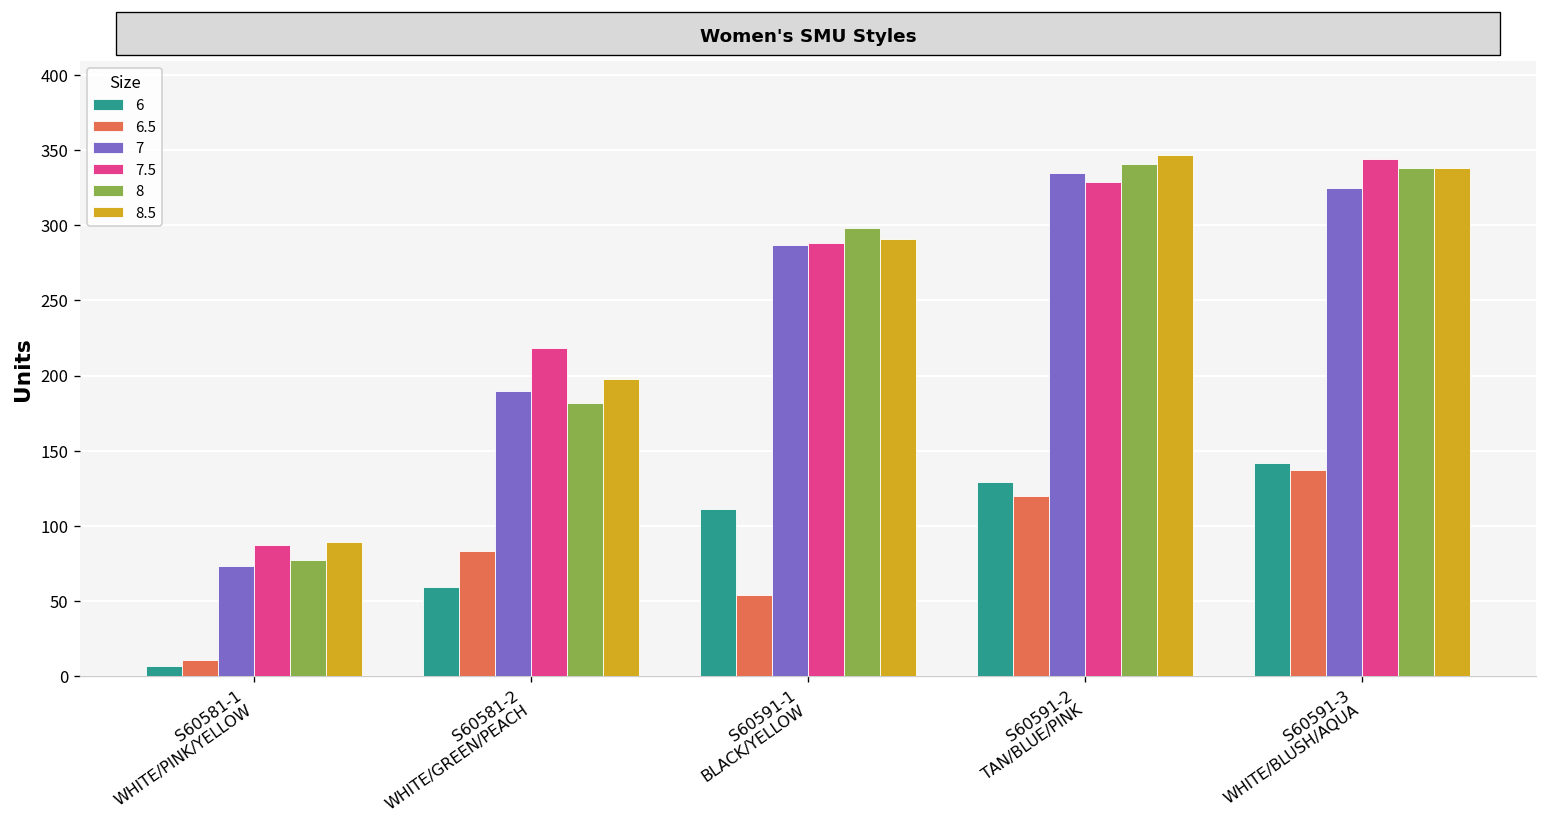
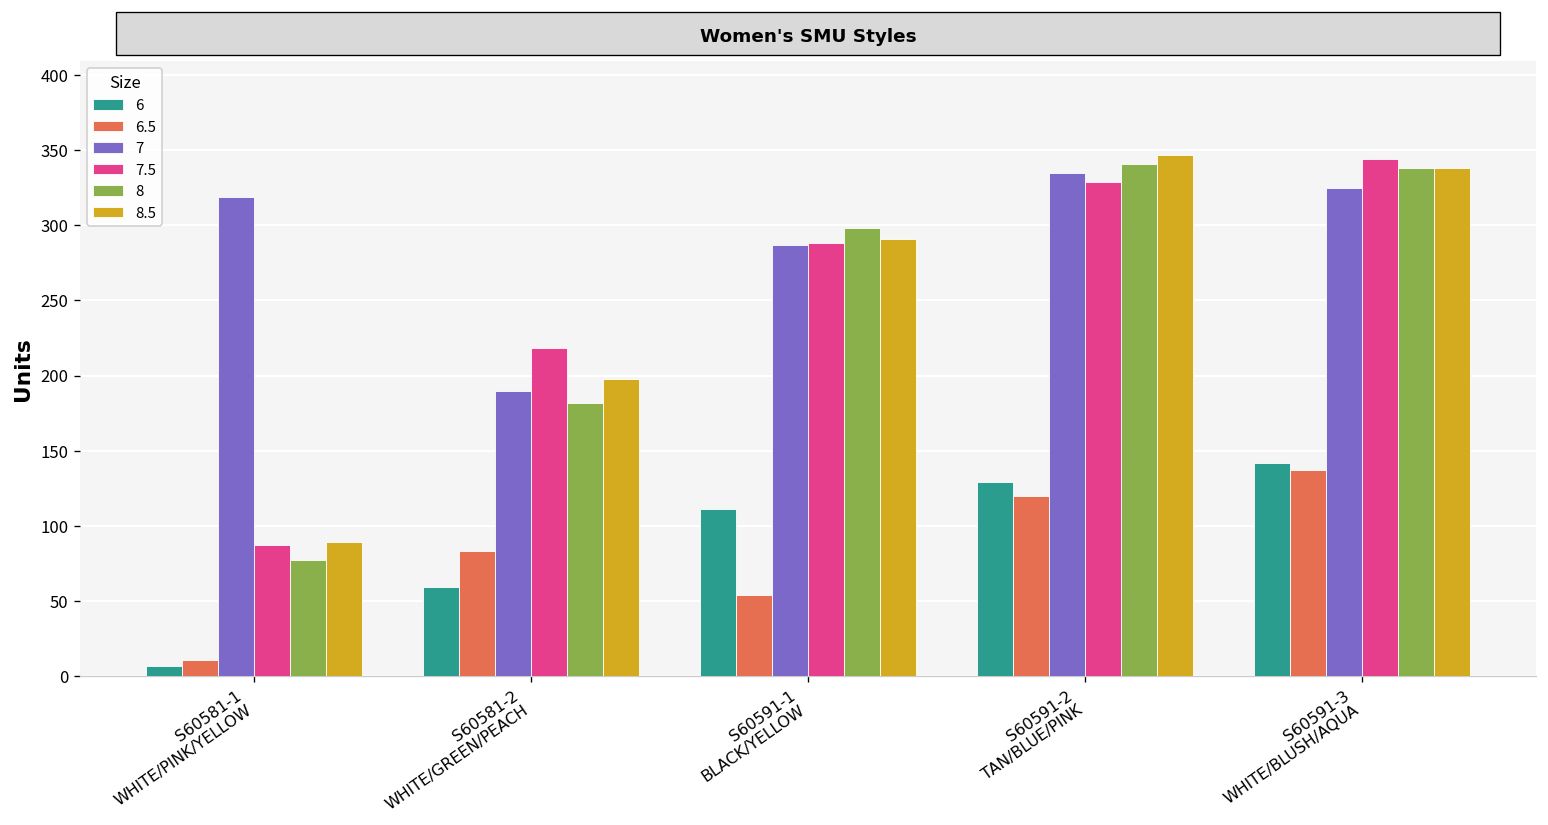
7, S60581-1 WHITE/PINK/YELLOW: 73 -> 319
